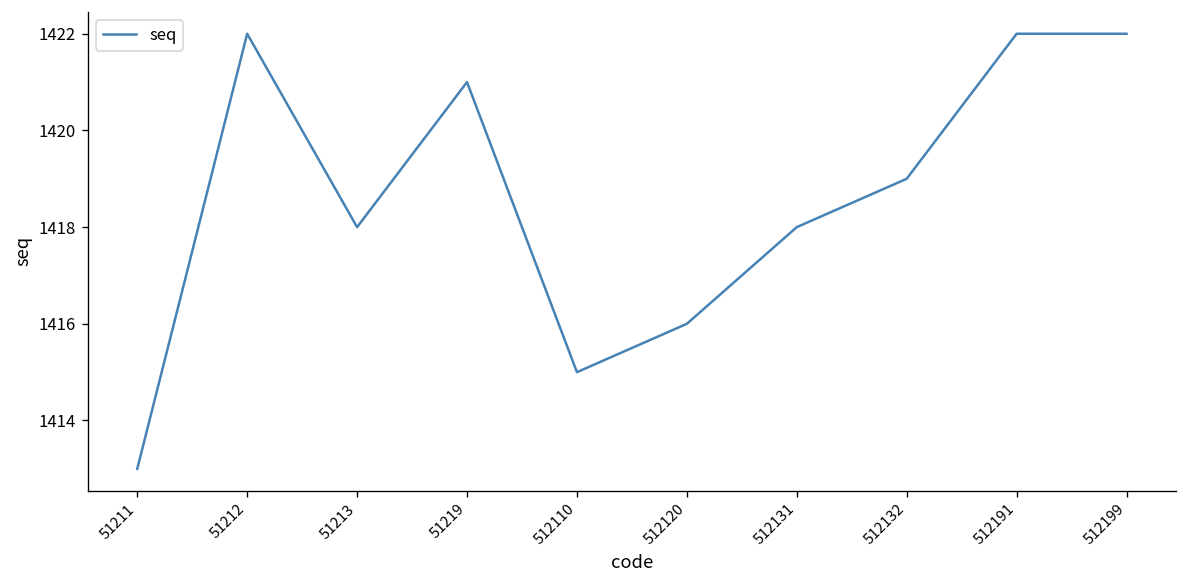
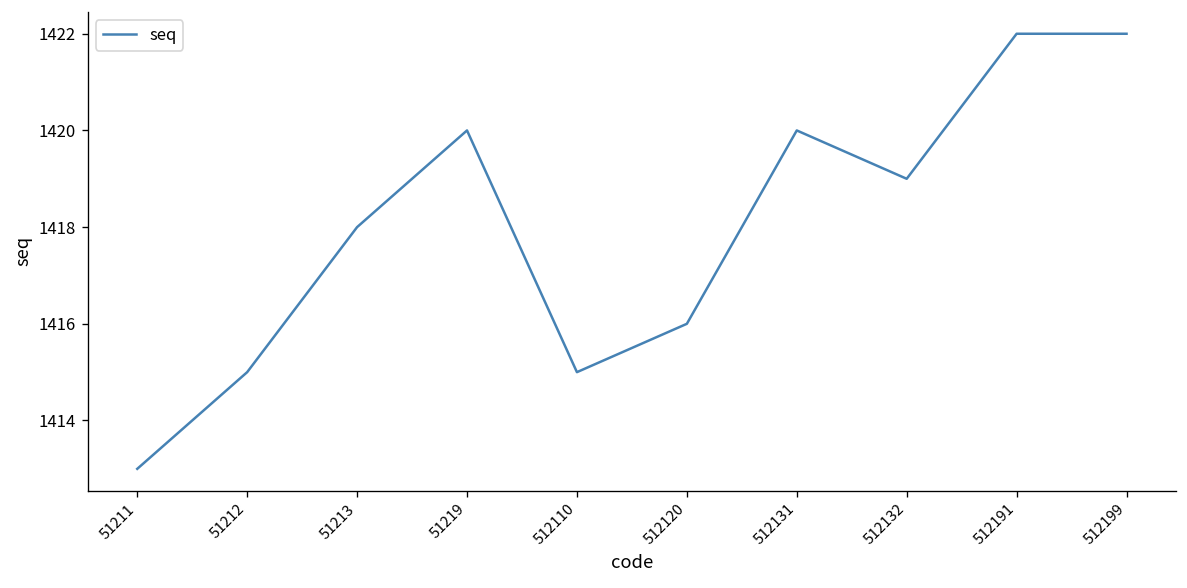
51212: 1422 -> 1415
51219: 1421 -> 1420
512131: 1418 -> 1420
